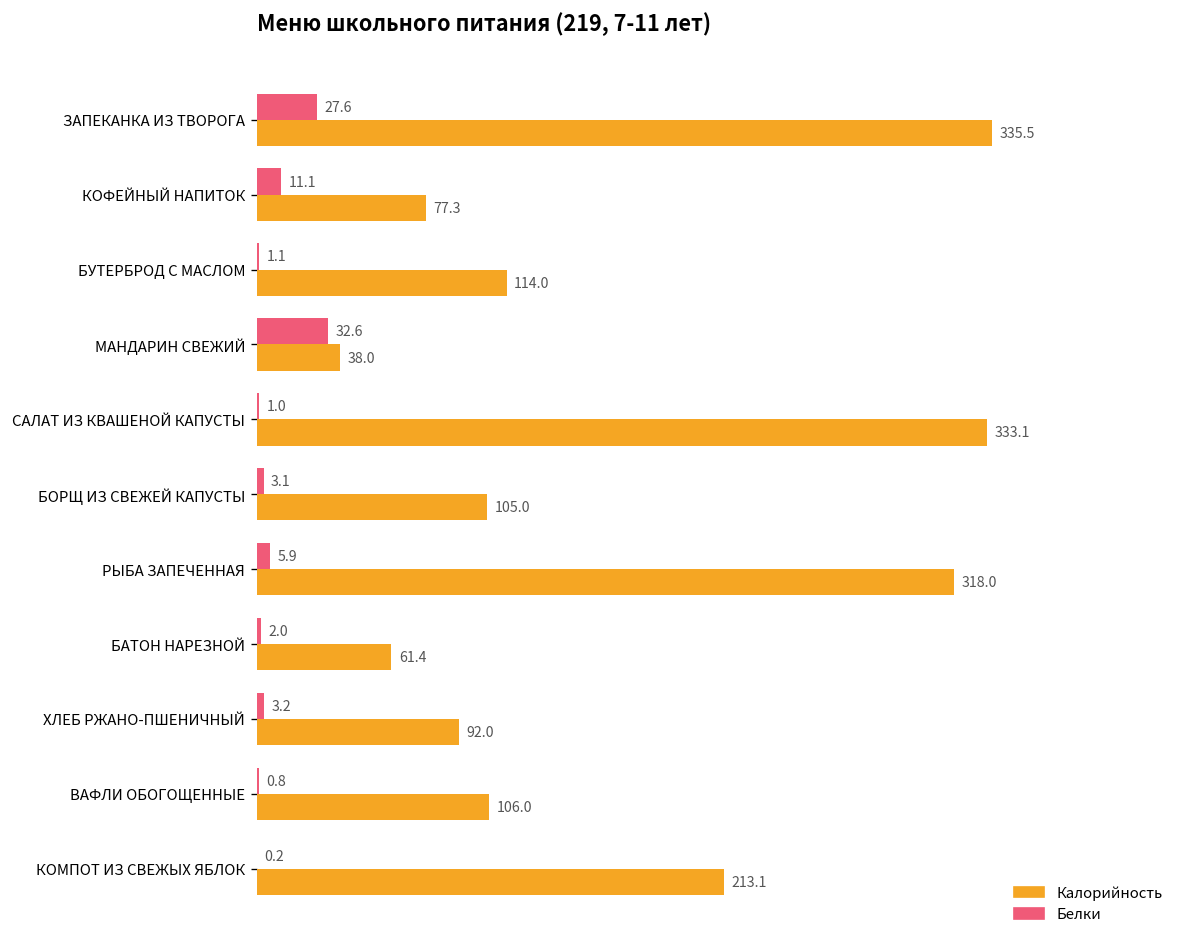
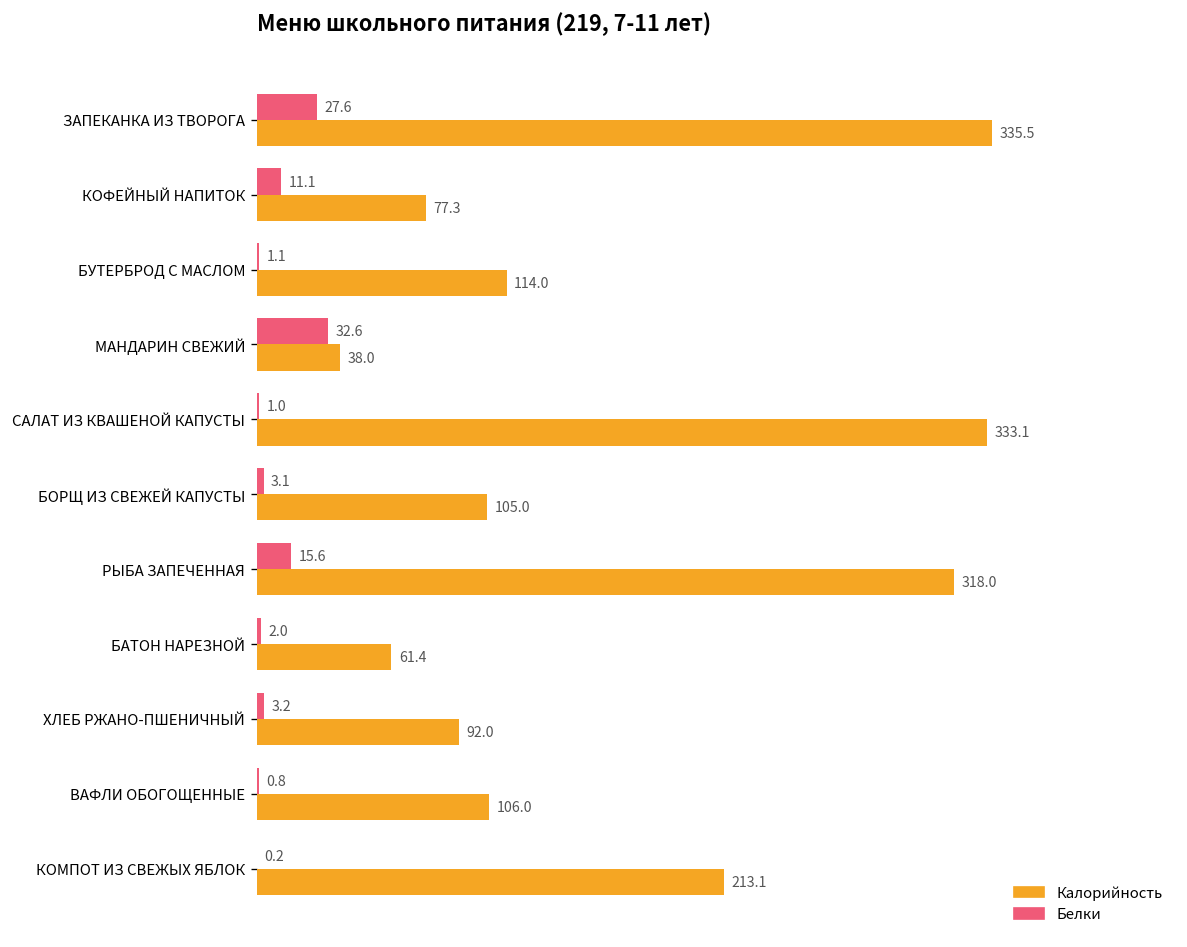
Белки, РЫБА ЗАПЕЧЕННАЯ: 5.9 -> 15.6
